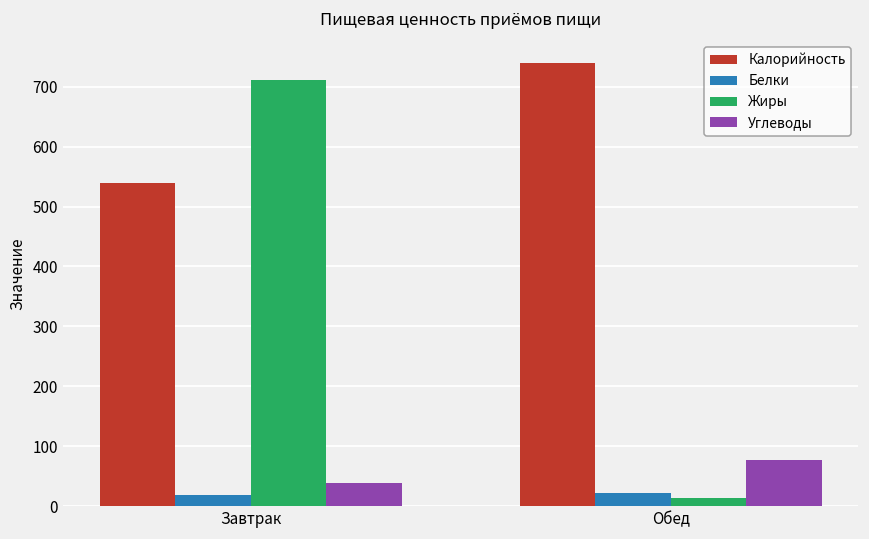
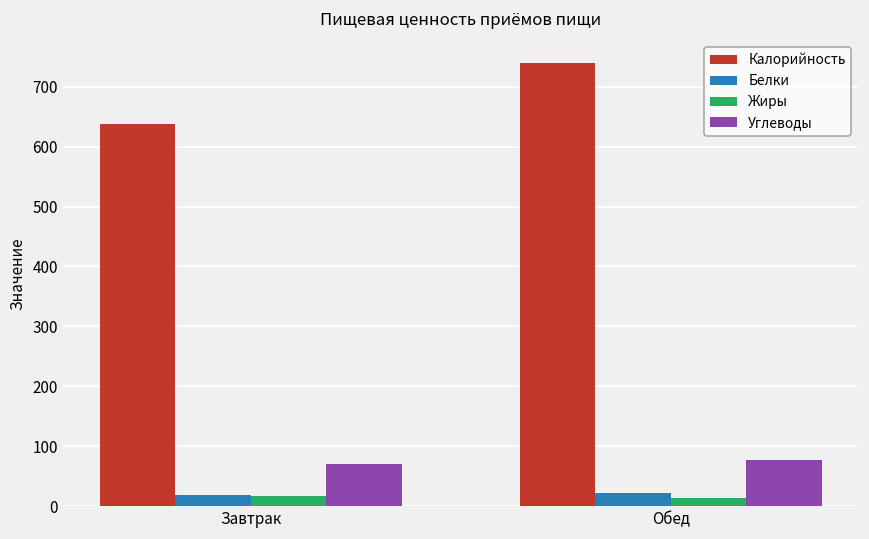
Калорийность, Завтрак: 540 -> 640
Жиры, Завтрак: 710 -> 20
Углеводы, Завтрак: 40 -> 70
